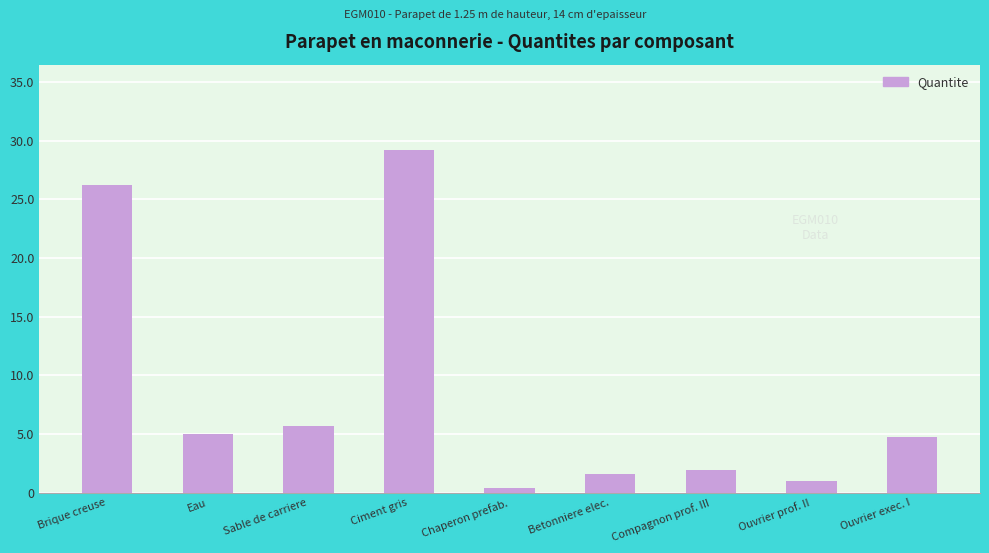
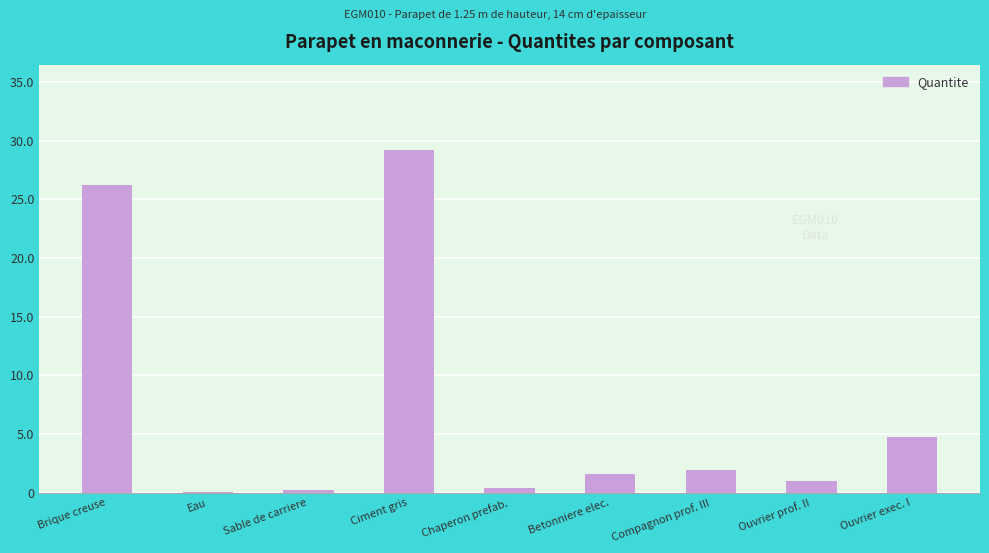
Eau: 5.0 -> 0.0
Sable de carriere: 5.7 -> 0.2
